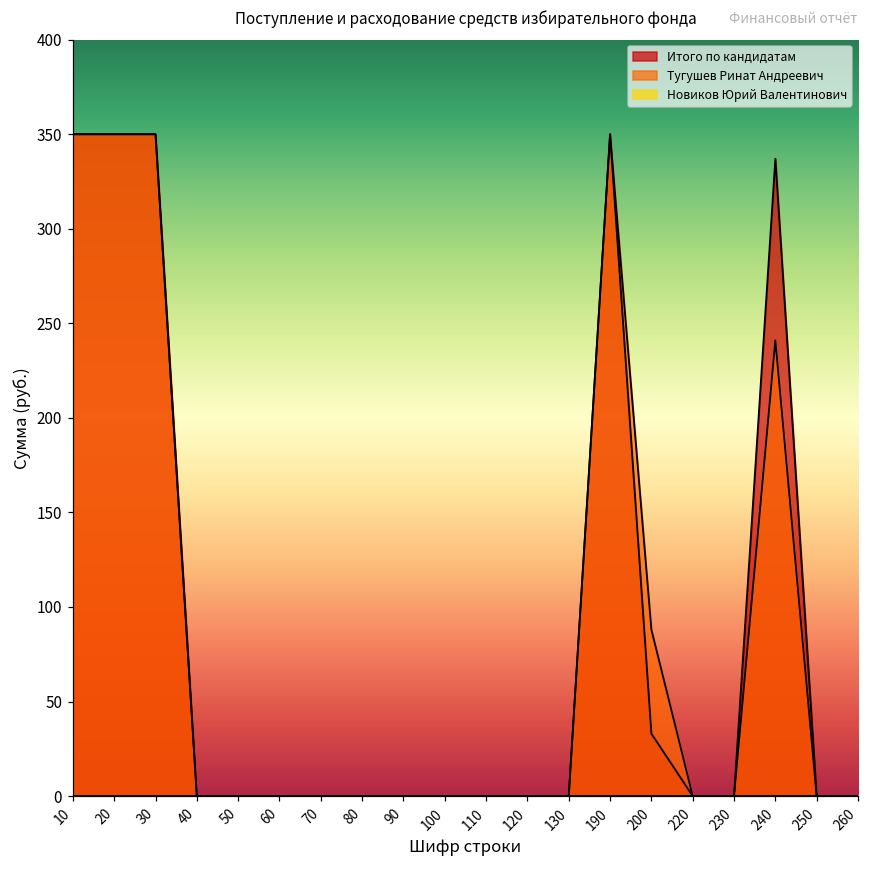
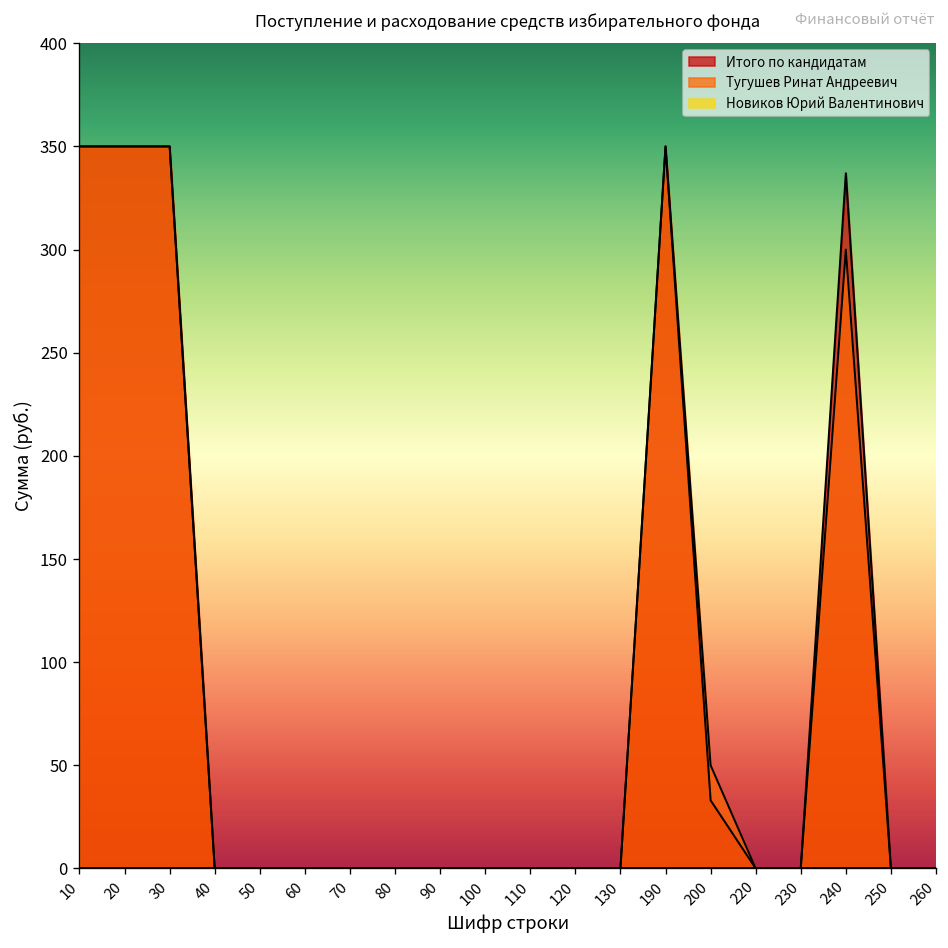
Тугушев Ринат Андреевич, 200: 88 -> 50
Тугушев Ринат Андреевич, 240: 241 -> 300
